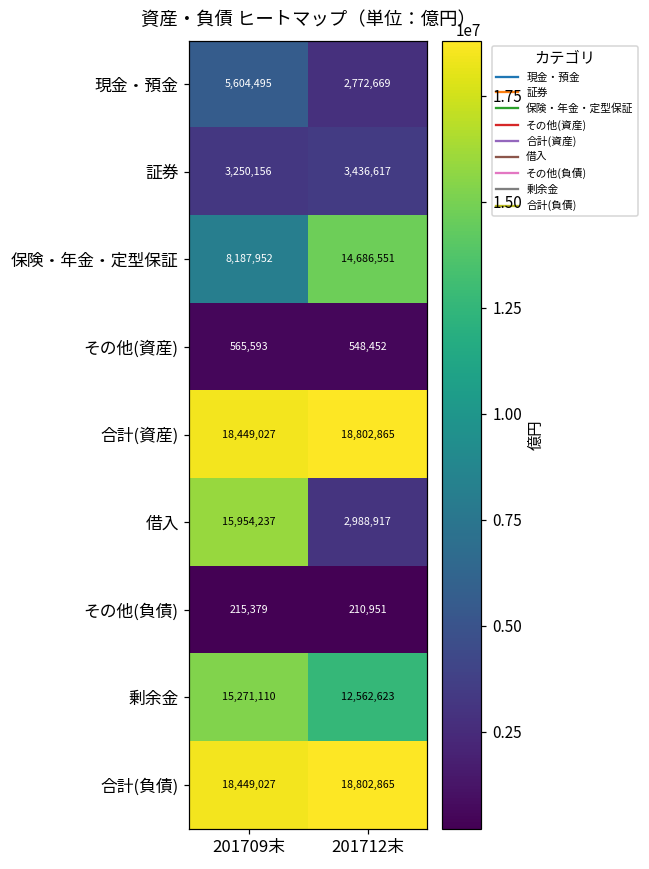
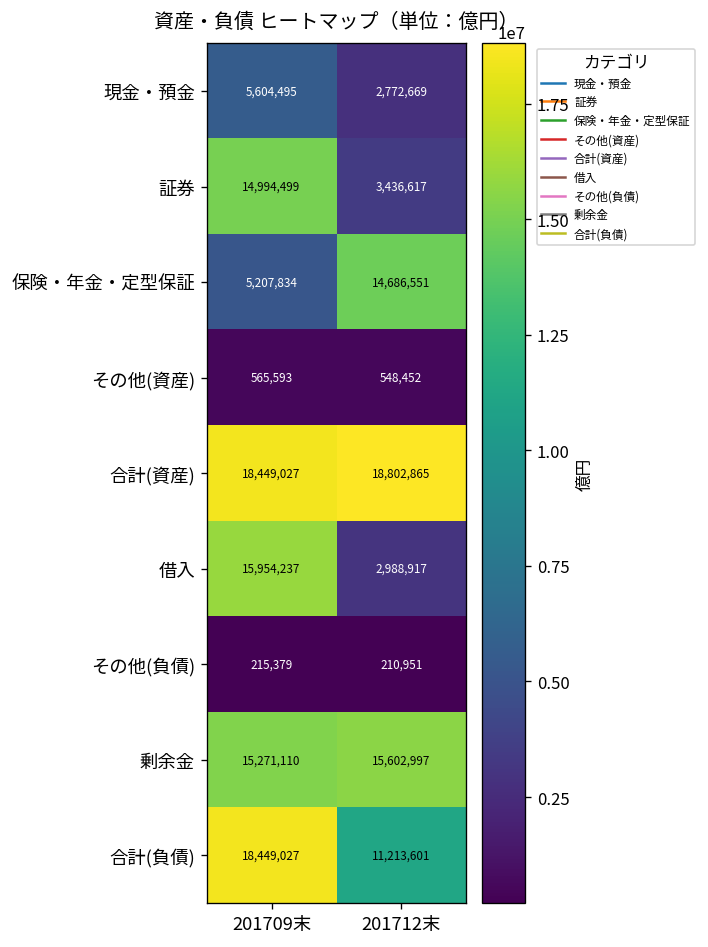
証券, 201709末: 3,250,156 -> 14,994,499
保険・年金・定型保証, 201709末: 8,187,952 -> 5,207,834
剰余金, 201712末: 12,562,623 -> 15,602,997
合計(負債), 201712末: 18,802,865 -> 11,213,601
